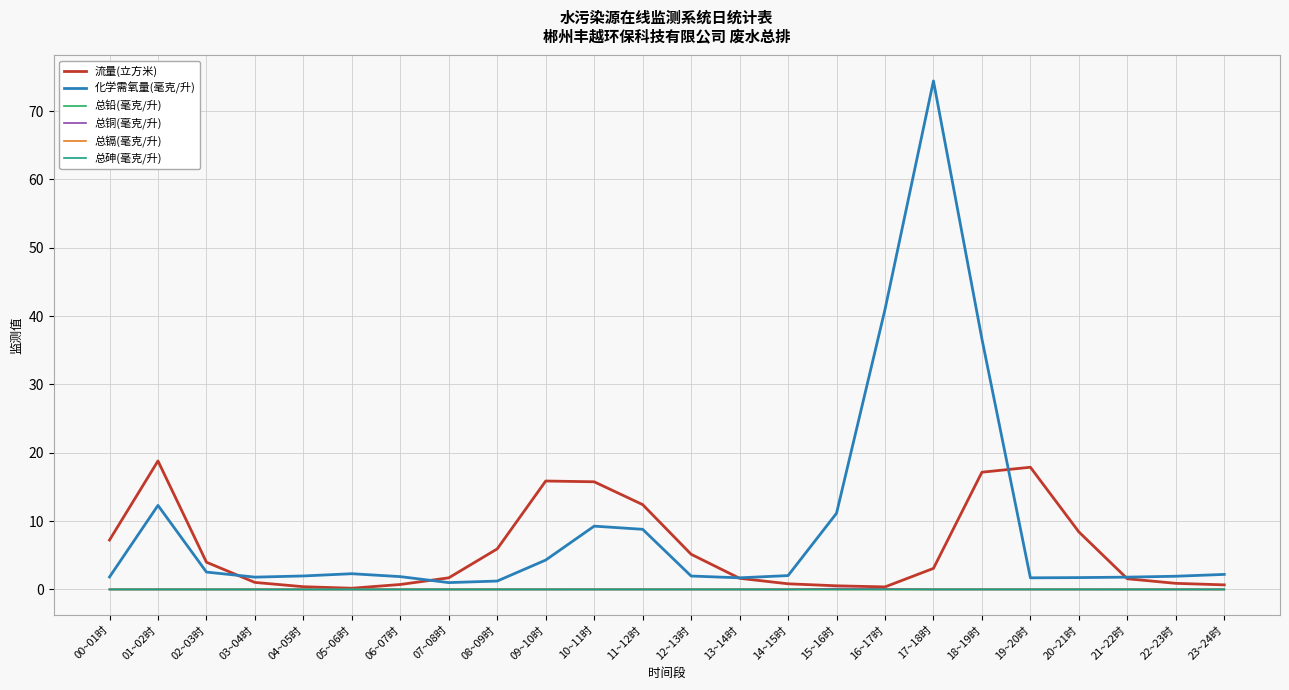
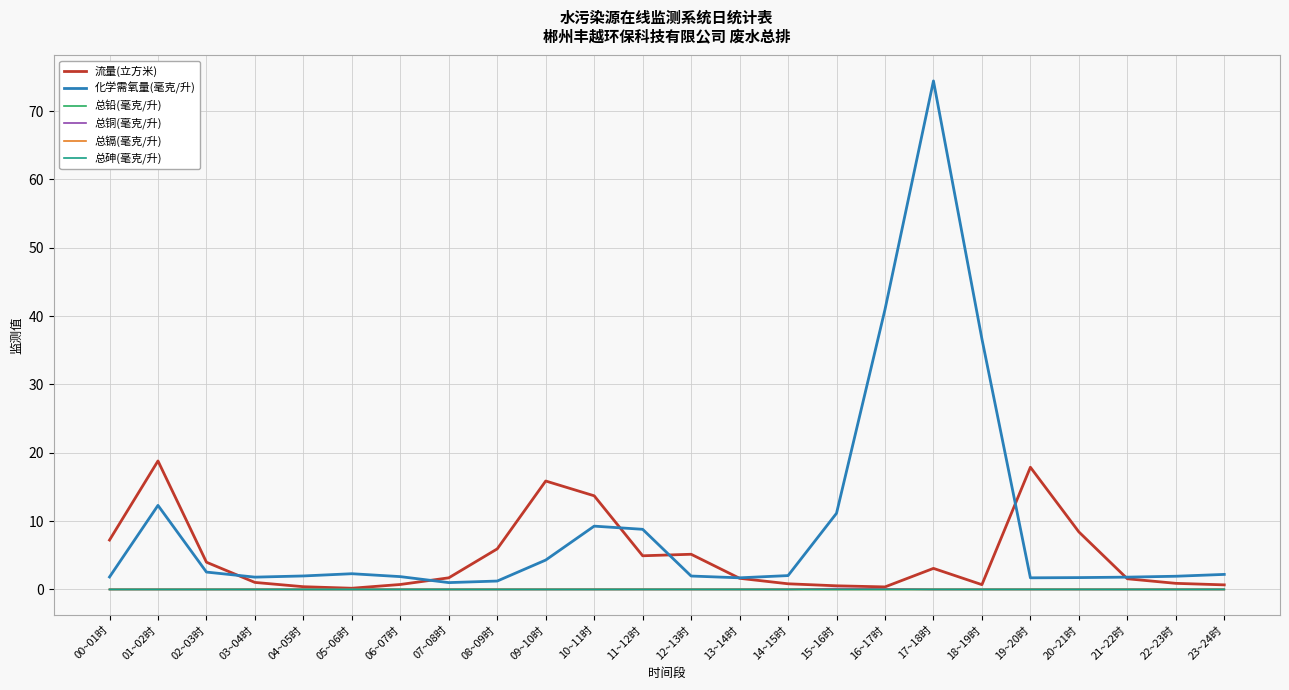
流量(立方米), 10~11时: 16 -> 14
流量(立方米), 11~12时: 12 -> 5
流量(立方米), 18~19时: 17 -> 1
